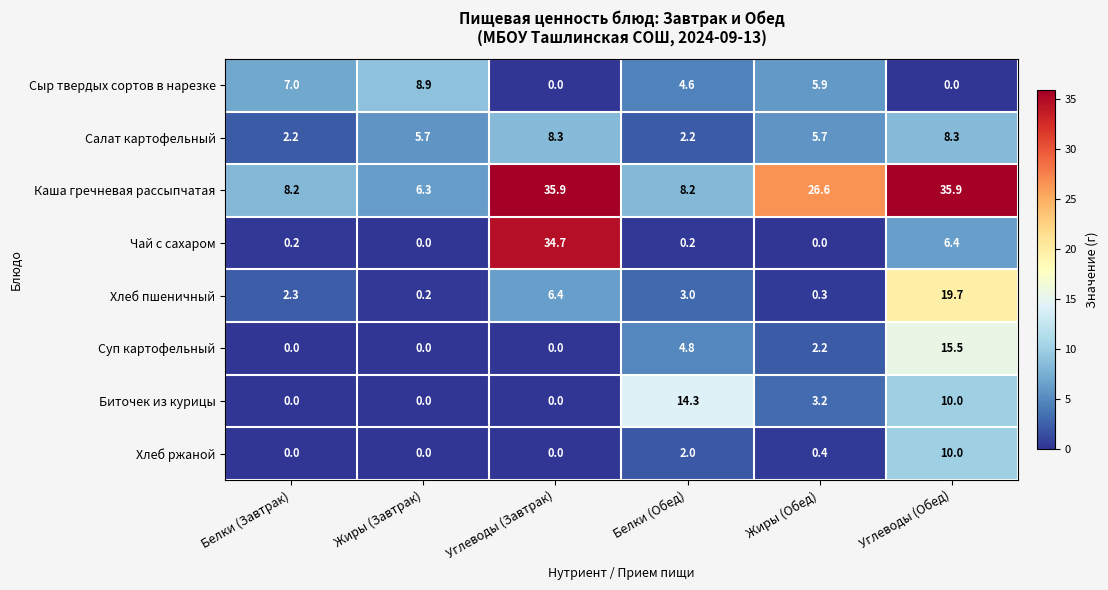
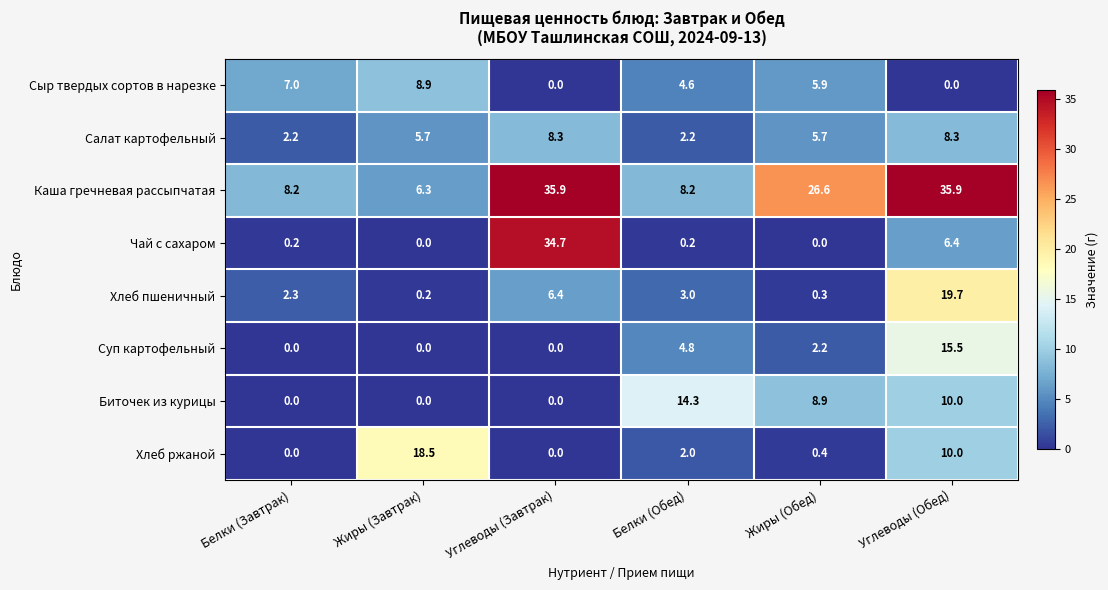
Биточек из курицы, Жиры (Обед): 3.2 -> 8.9
Хлеб ржаной, Жиры (Завтрак): 0.0 -> 18.5
